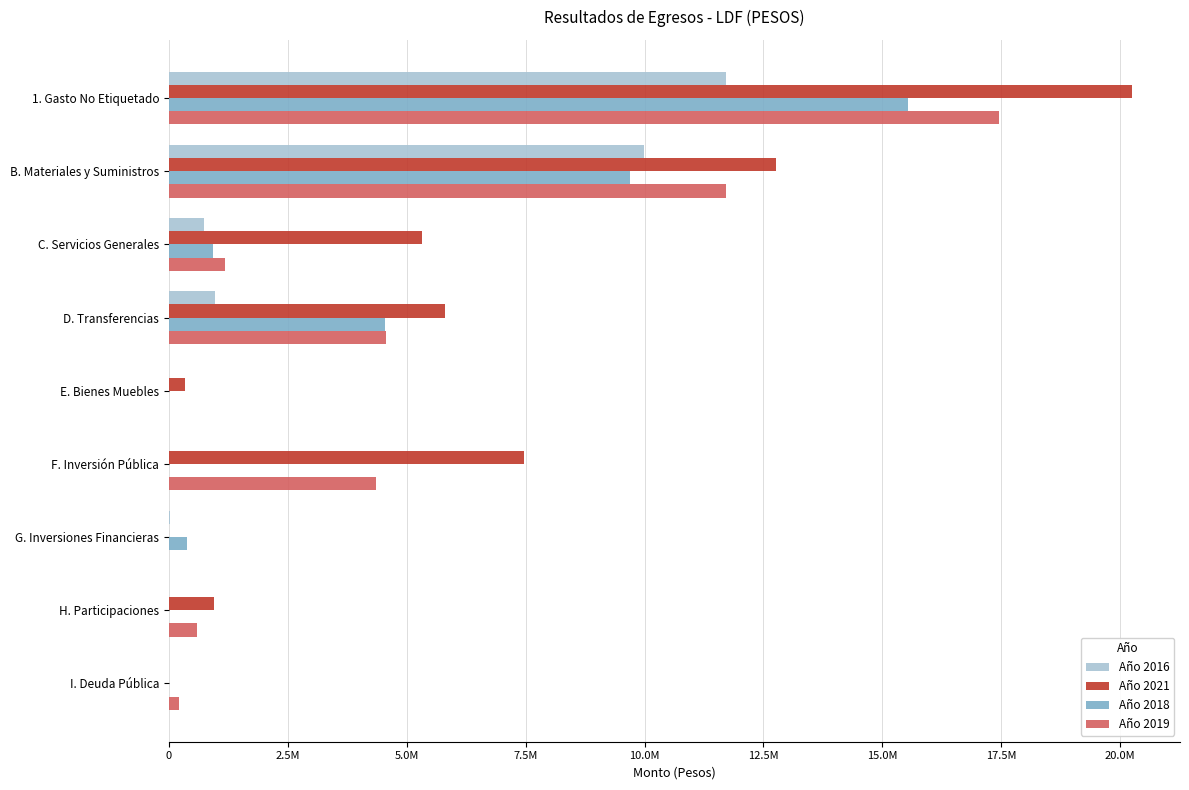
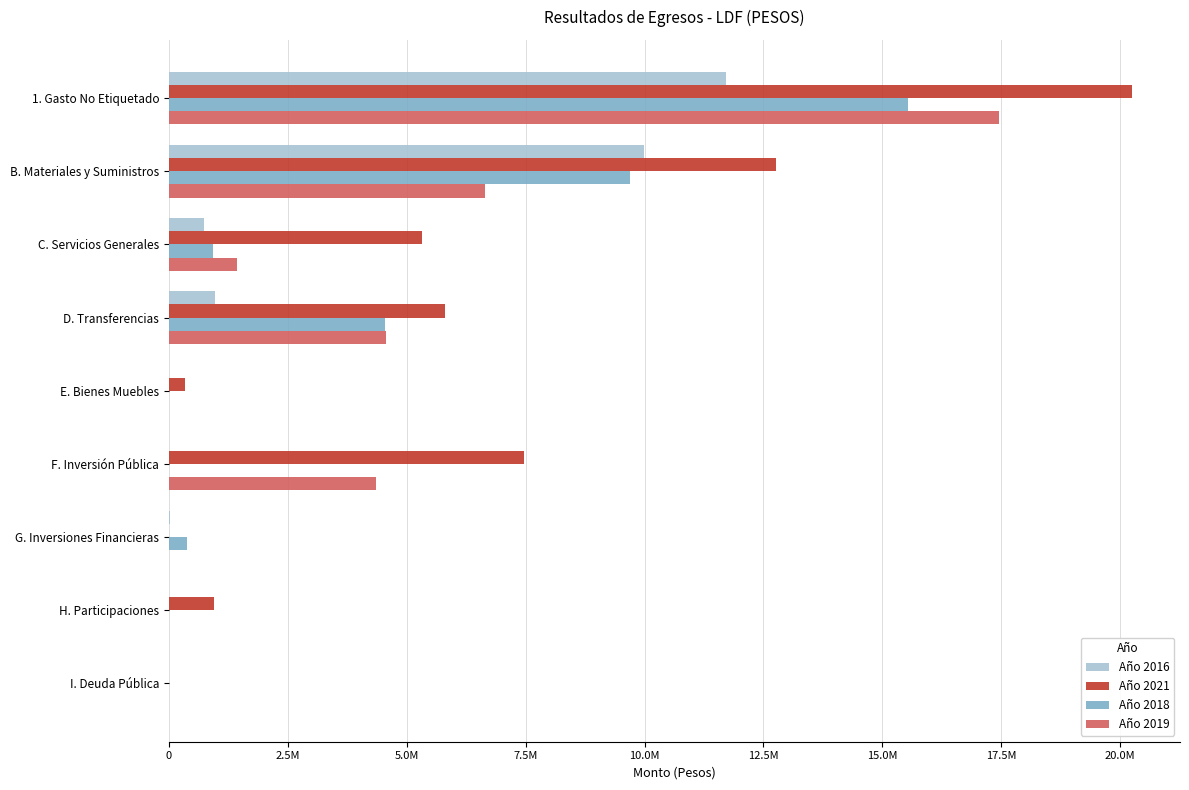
Año 2019, B. Materiales y Suministros: 11700000 -> 6700000
Año 2019, C. Servicios Generales: 1200000 -> 1400000
Año 2019, H. Participaciones: 600000 -> 0
Año 2019, I. Deuda Pública: 200000 -> 0
